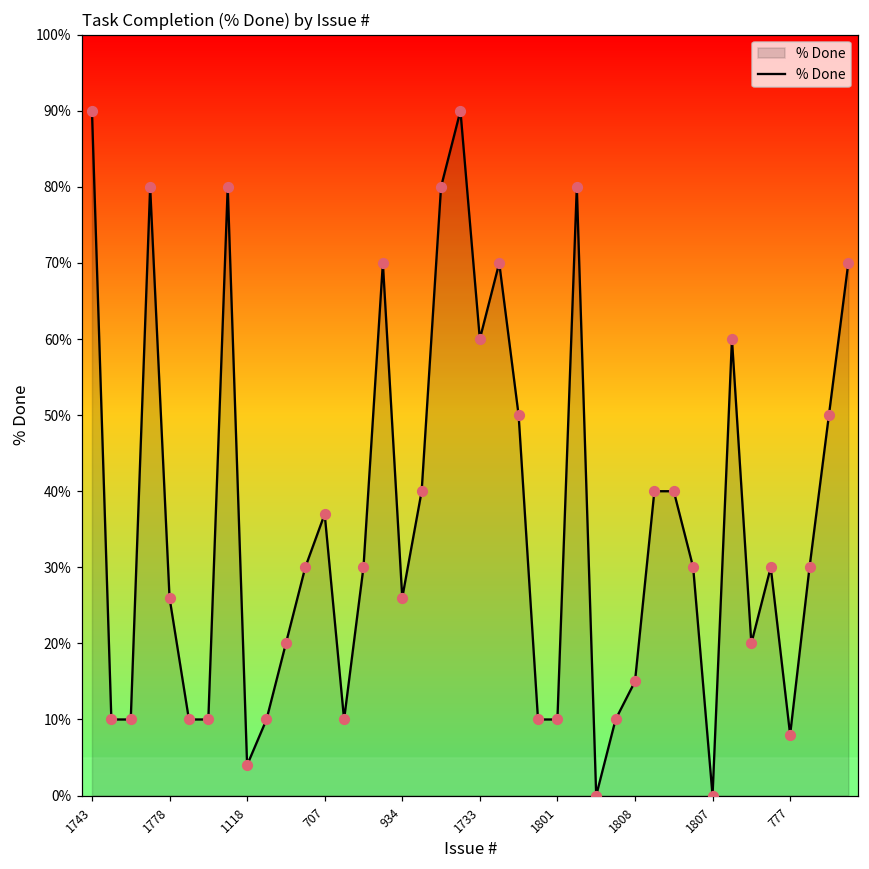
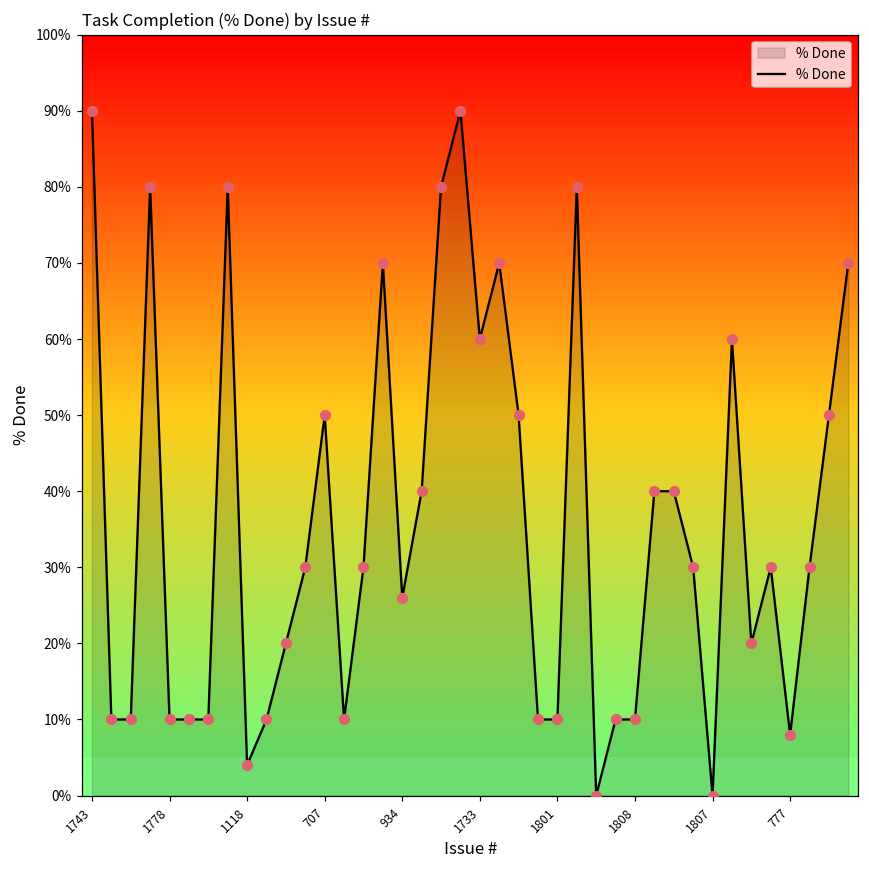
1778: 26% -> 10%
707: 37% -> 50%
1808: 15% -> 10%
